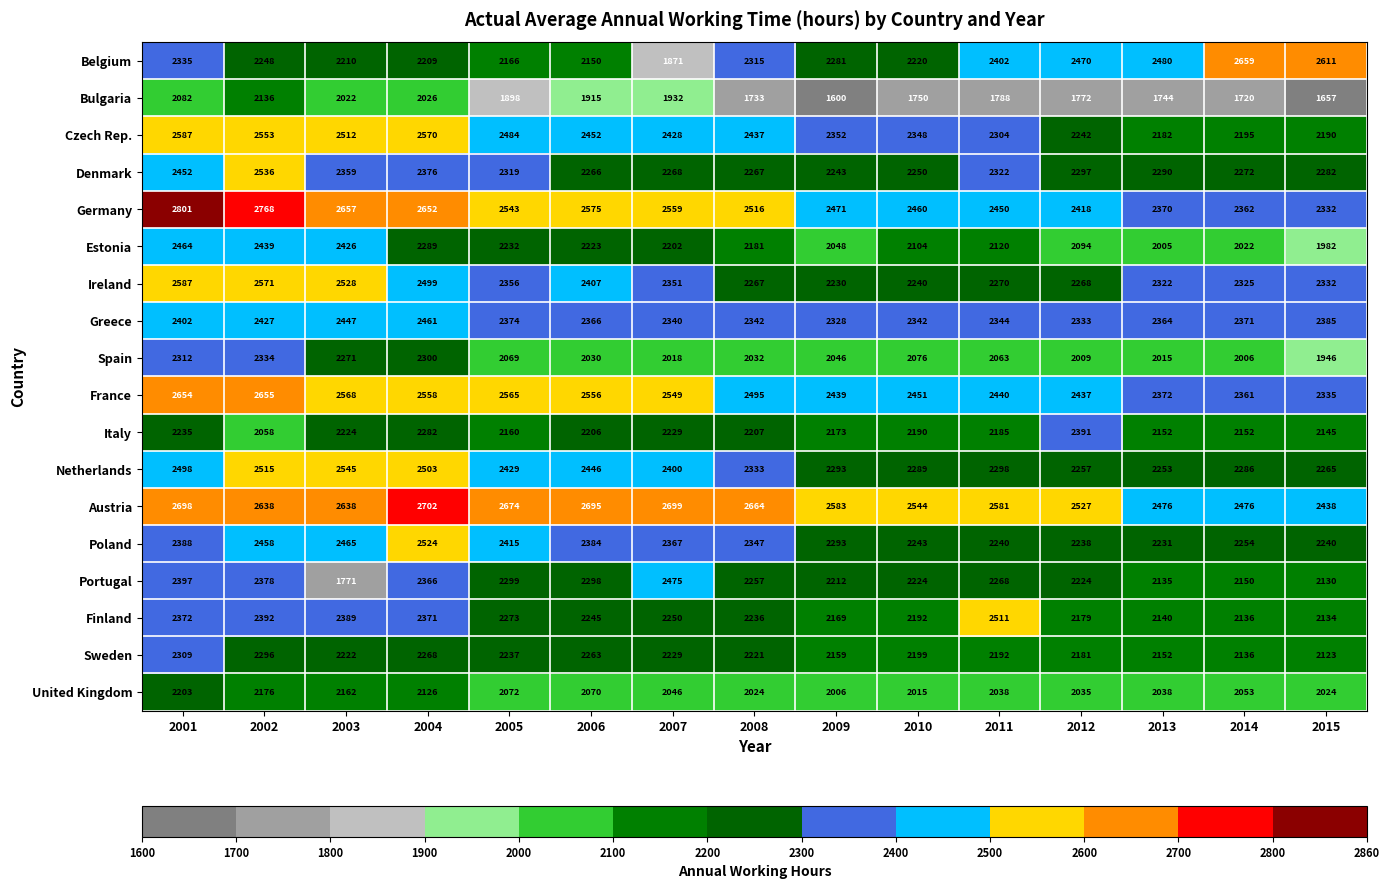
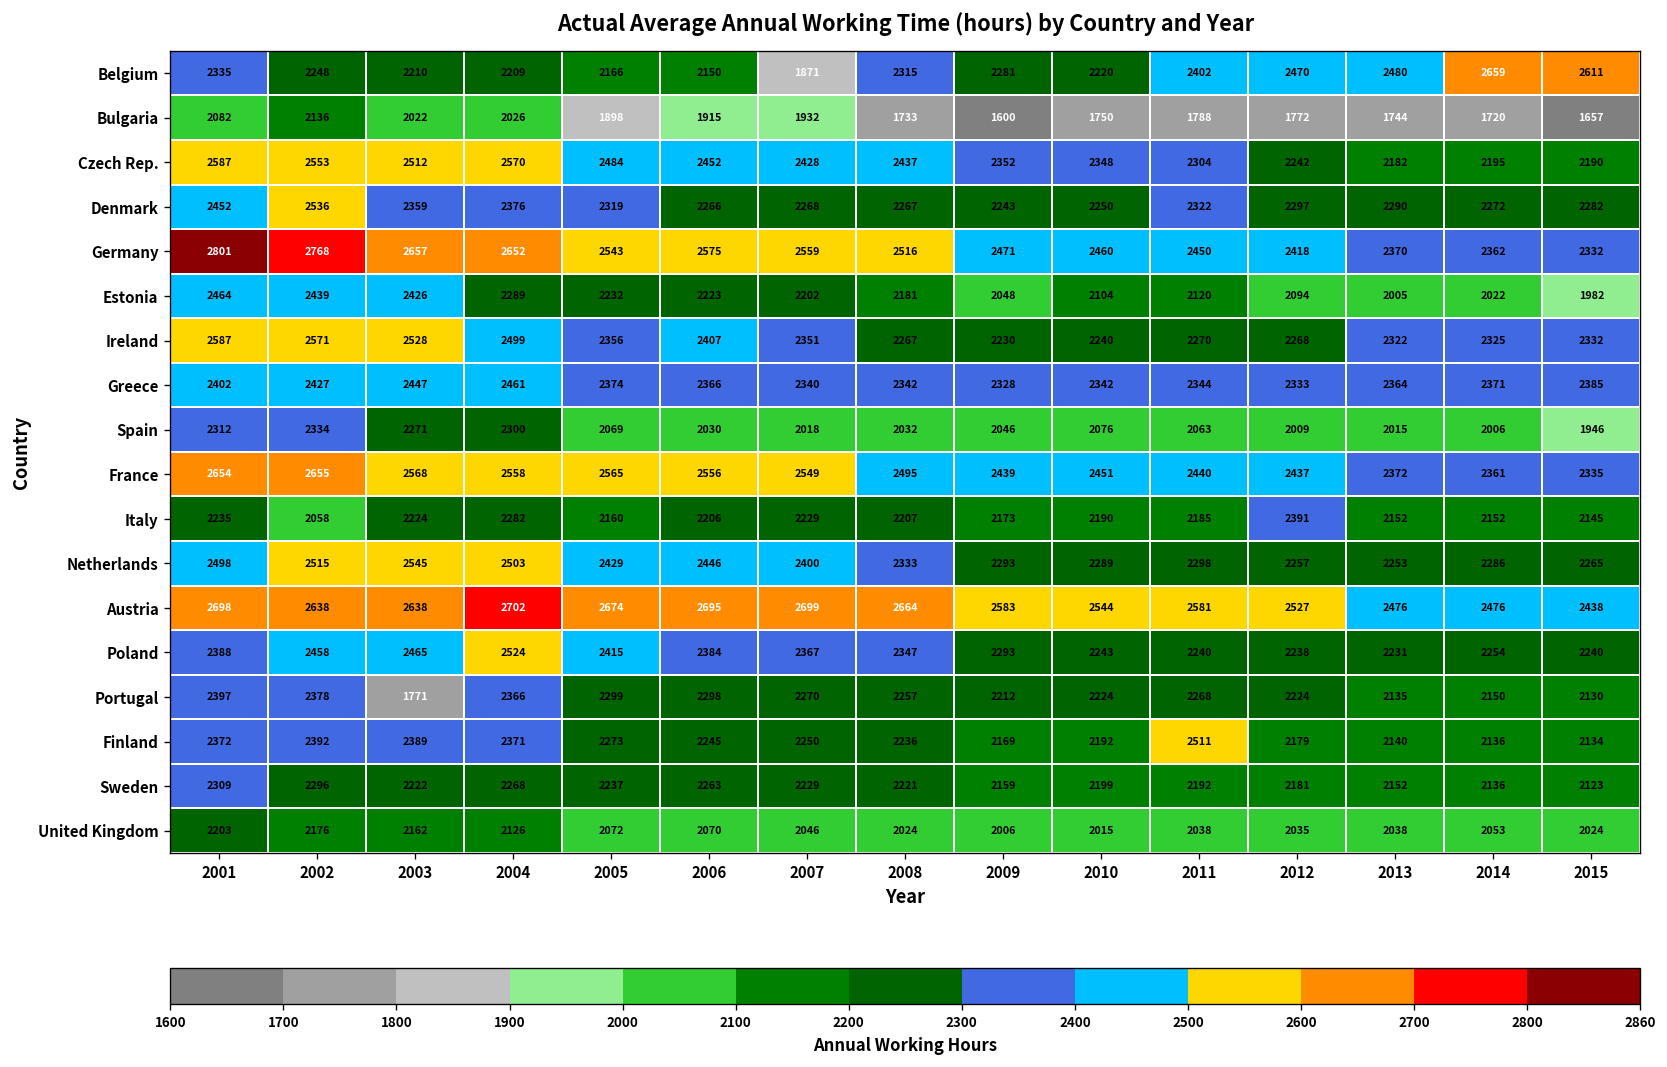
Portugal, 2007: 2475 -> 2270
